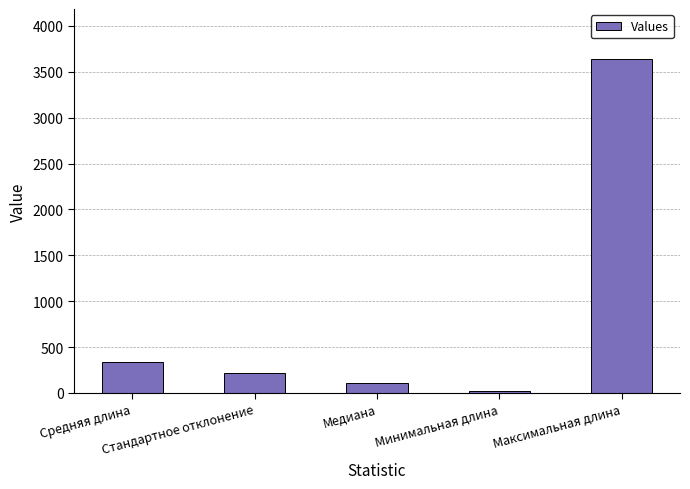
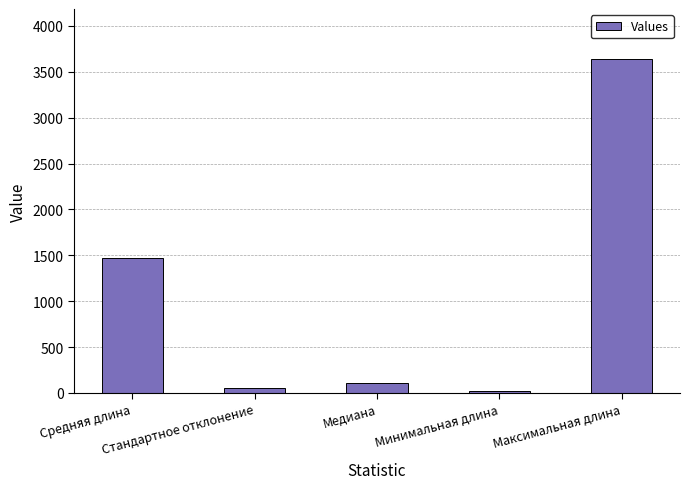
Средняя длина: 300 -> 1500
Стандартное отклонение: 200 -> 100
